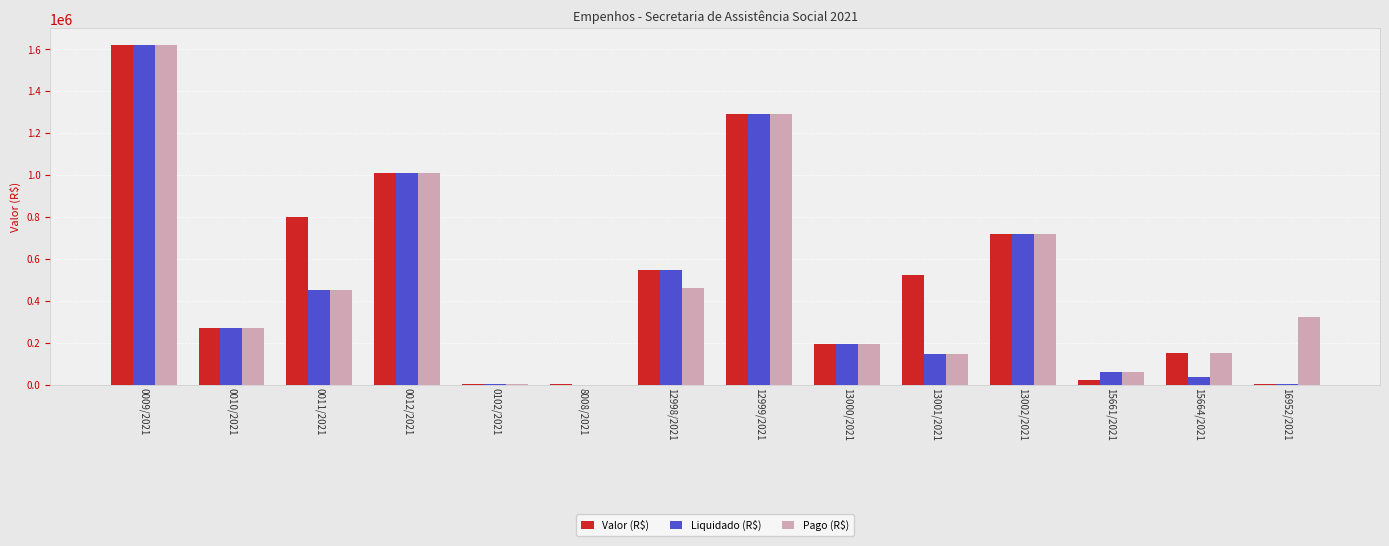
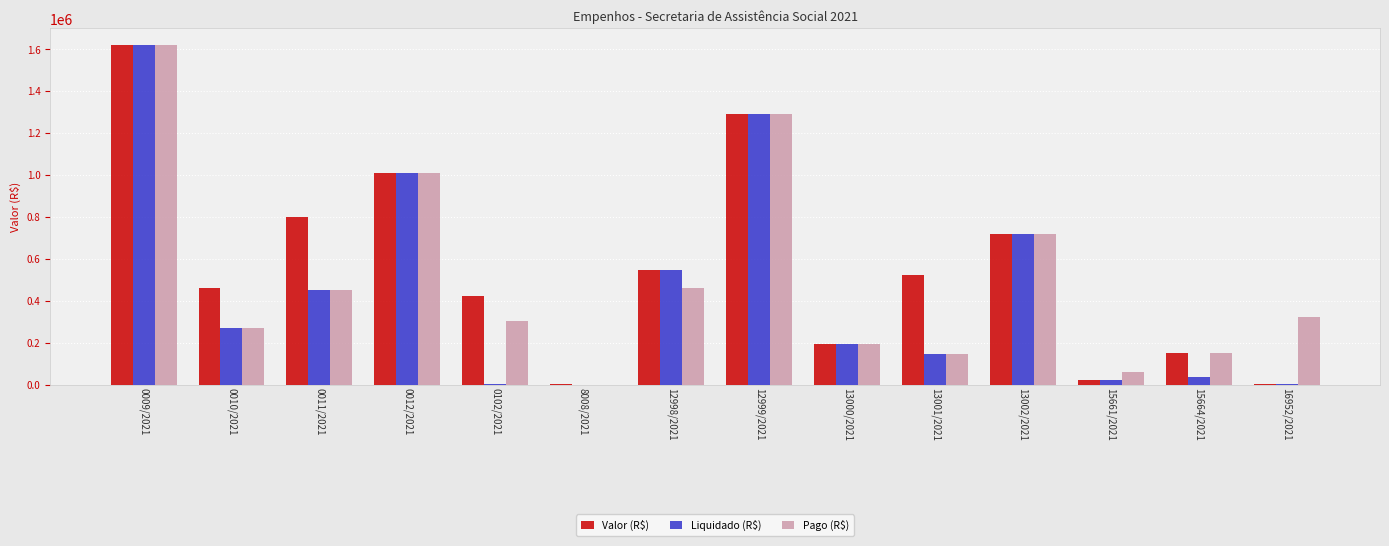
Valor (R$), 0010/2021: 270000 -> 460000
Valor (R$), 0102/2021: 0 -> 420000
Pago (R$), 0102/2021: 0 -> 300000
Liquidado (R$), 15661/2021: 60000 -> 20000
